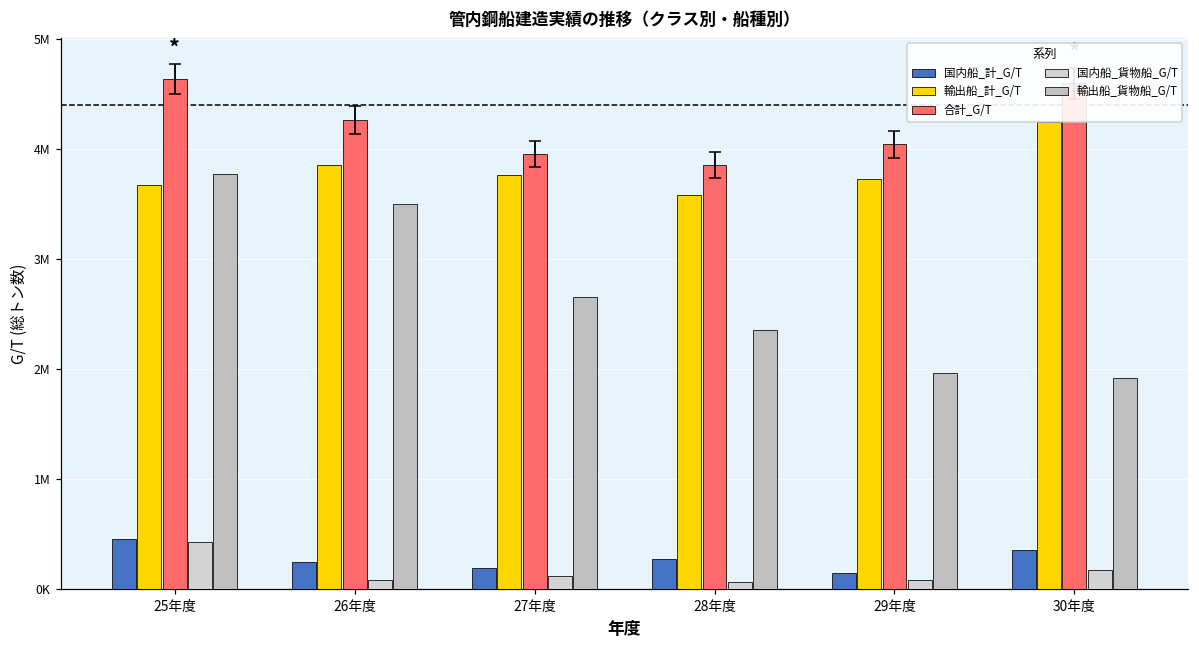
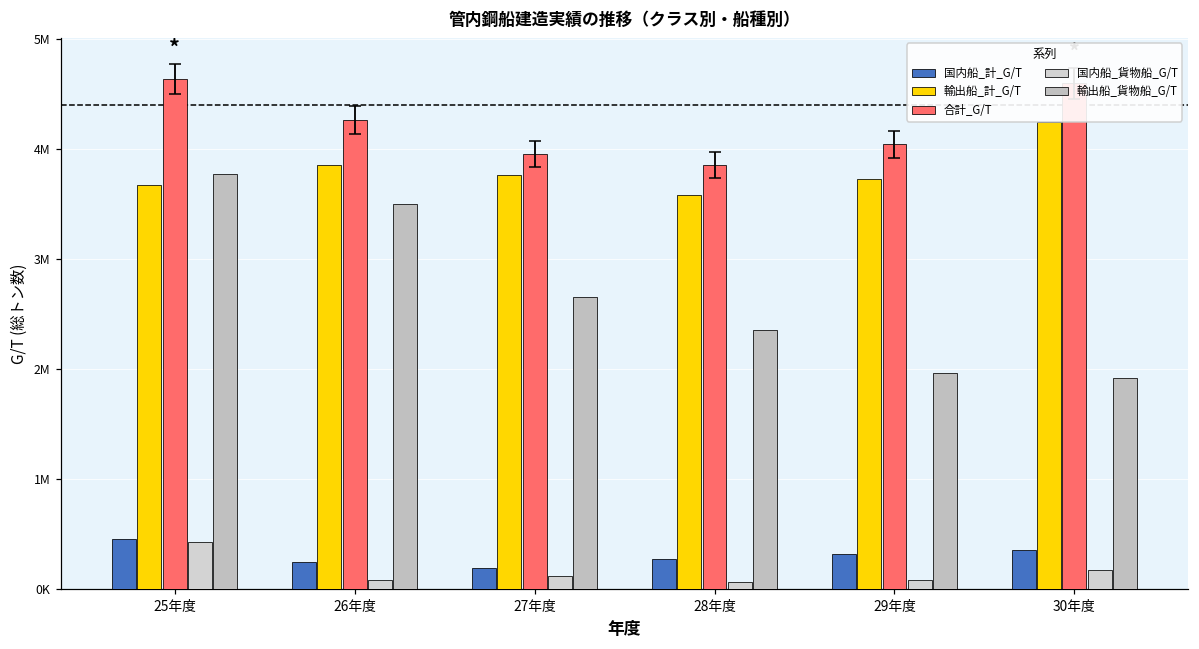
国内船_計_G/T, 29年度: 150000 -> 320000
